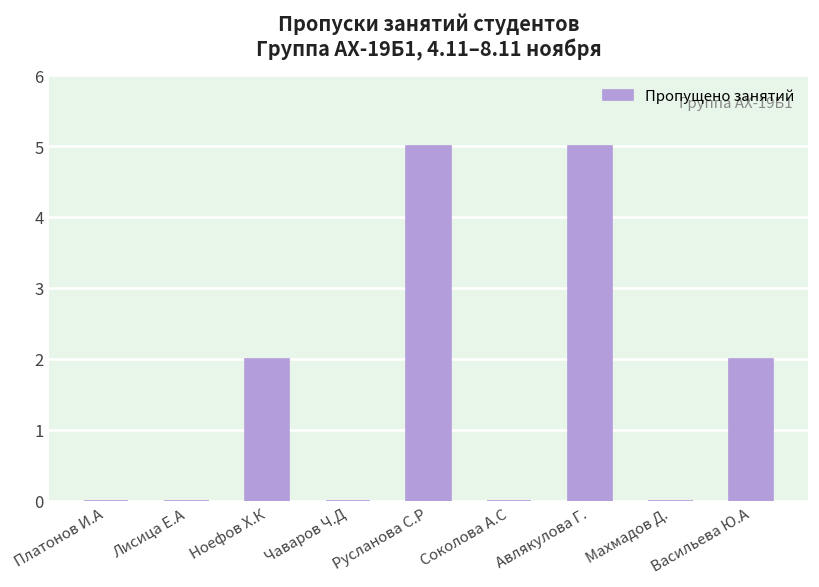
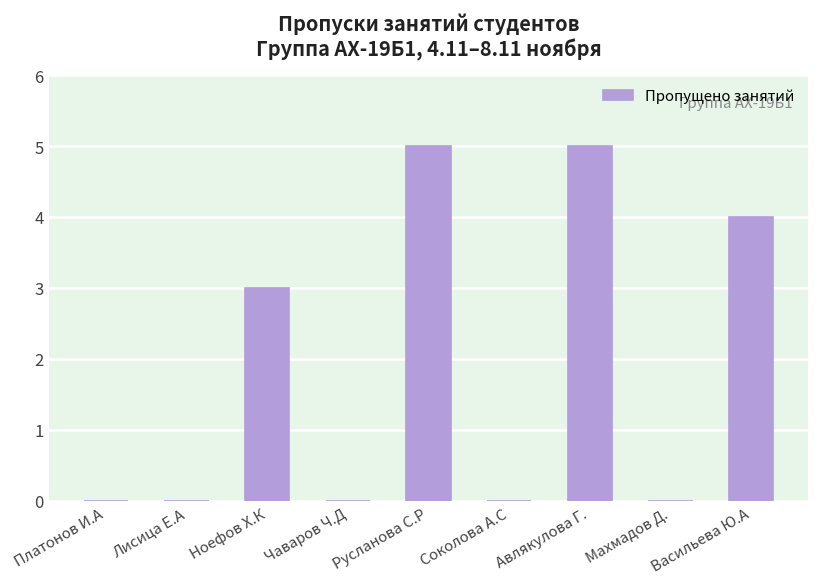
Ноефов Х.К: 2 -> 3
Васильева Ю.А: 2 -> 4
